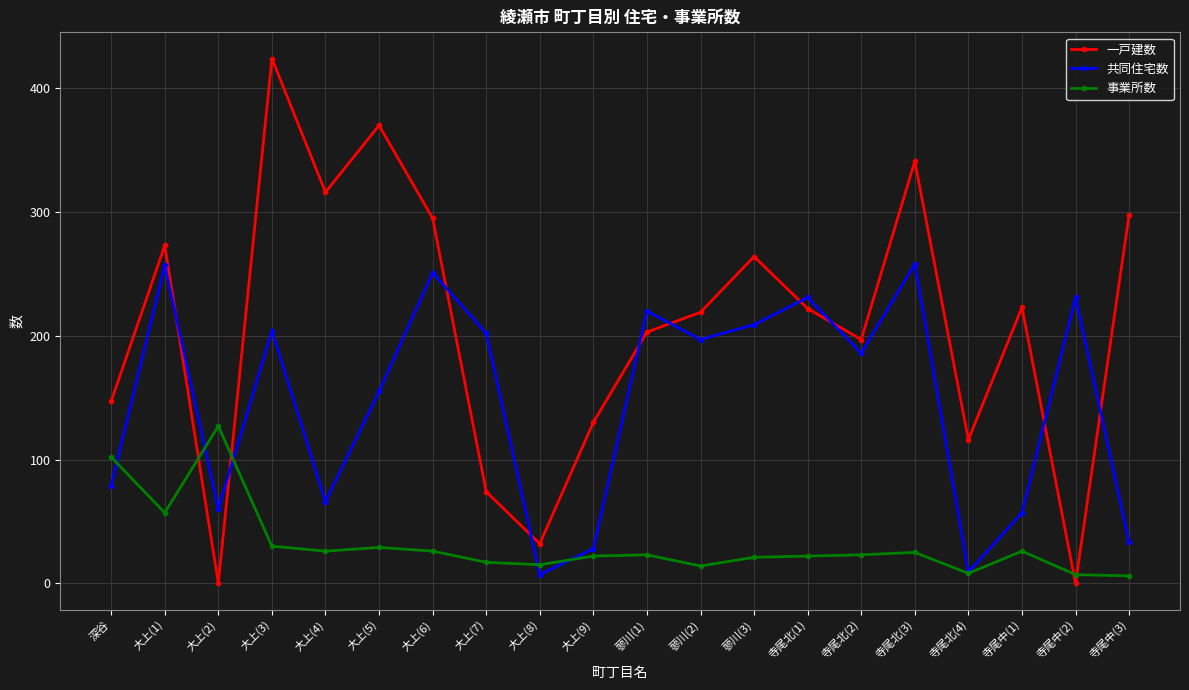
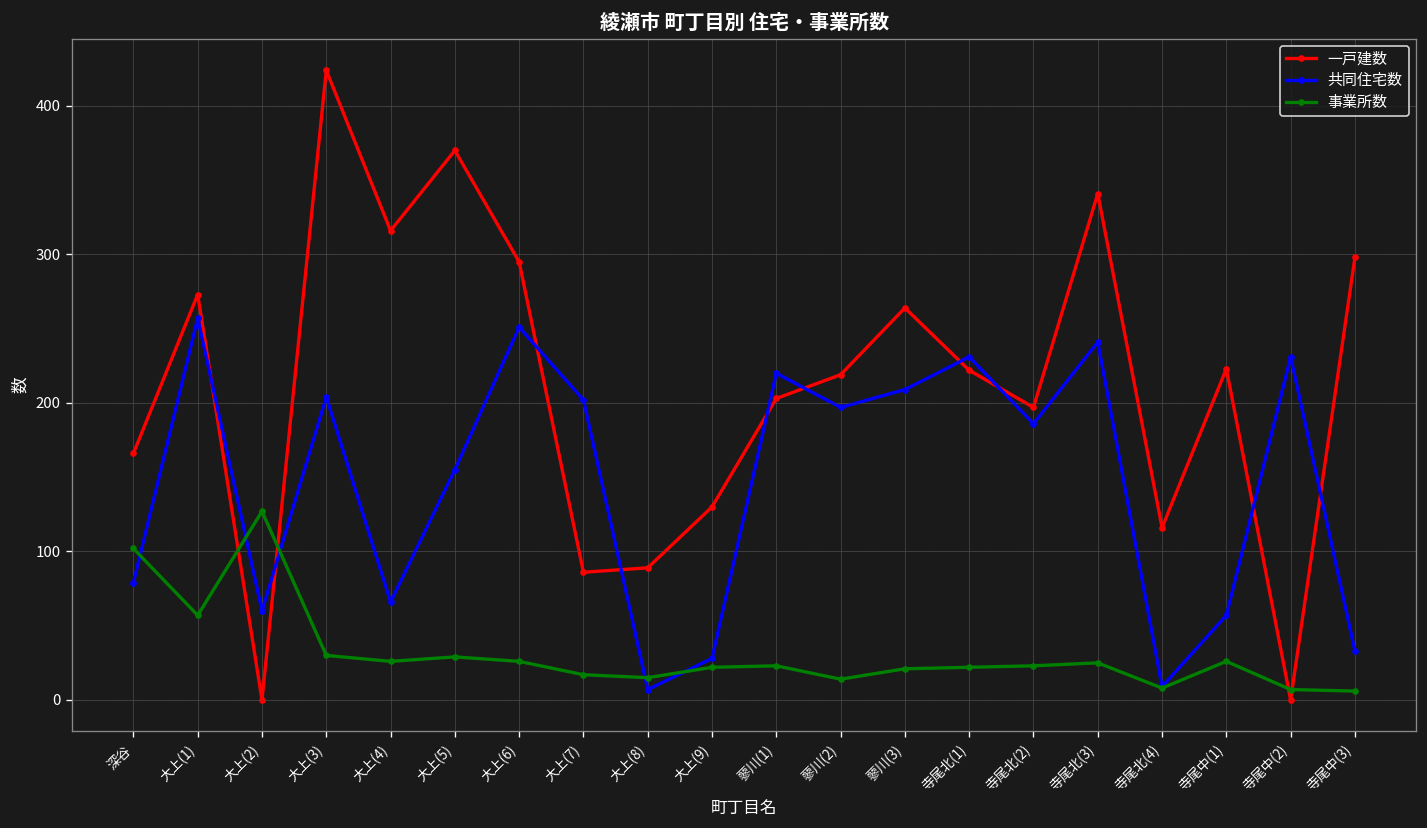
一戸建数, 深谷: 147 -> 166
一戸建数, 大上(7): 74 -> 86
一戸建数, 大上(8): 32 -> 89
共同住宅数, 寺尾北(3): 258 -> 241
